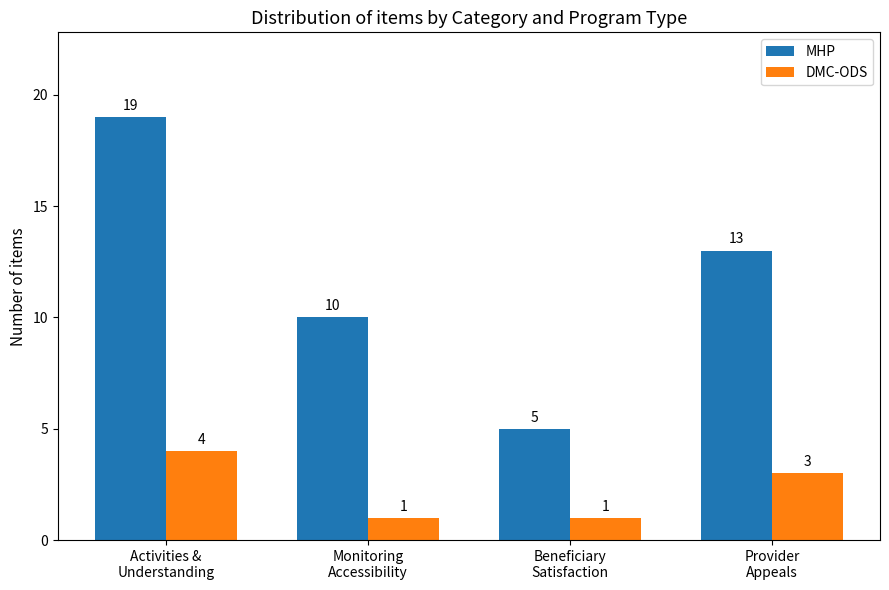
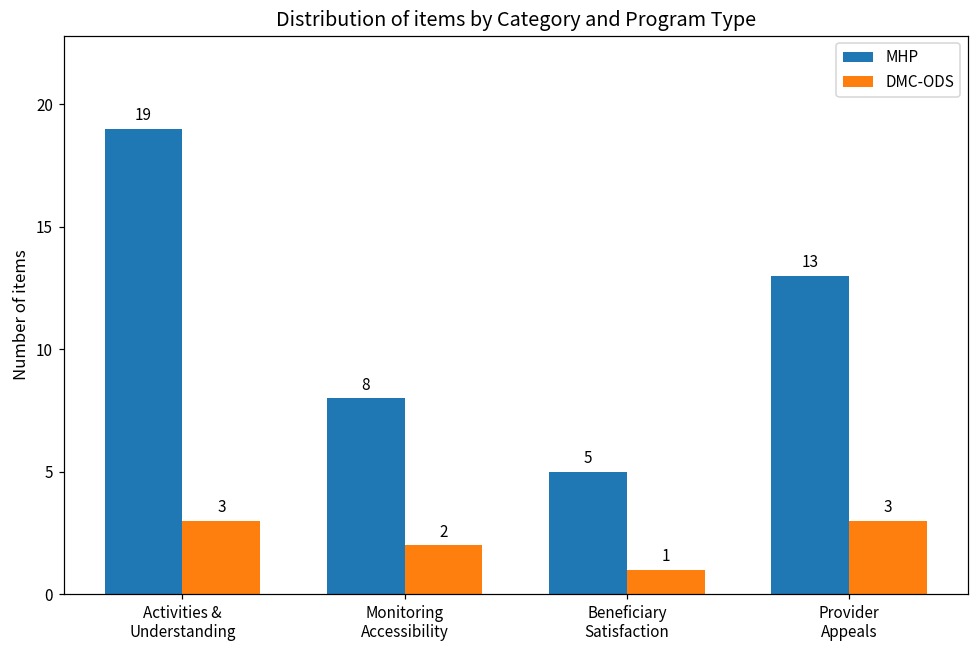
DMC-ODS, Activities & Understanding: 4 -> 3
MHP, Monitoring Accessibility: 10 -> 8
DMC-ODS, Monitoring Accessibility: 1 -> 2
